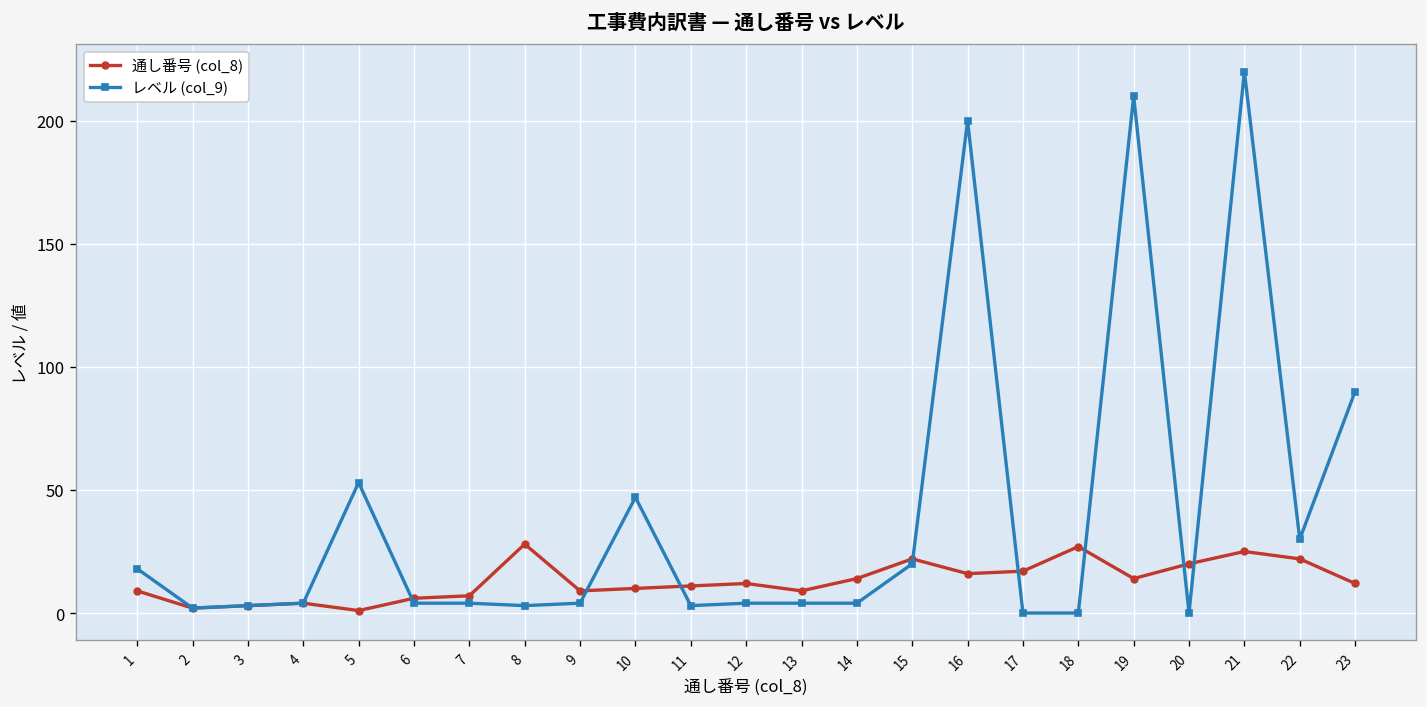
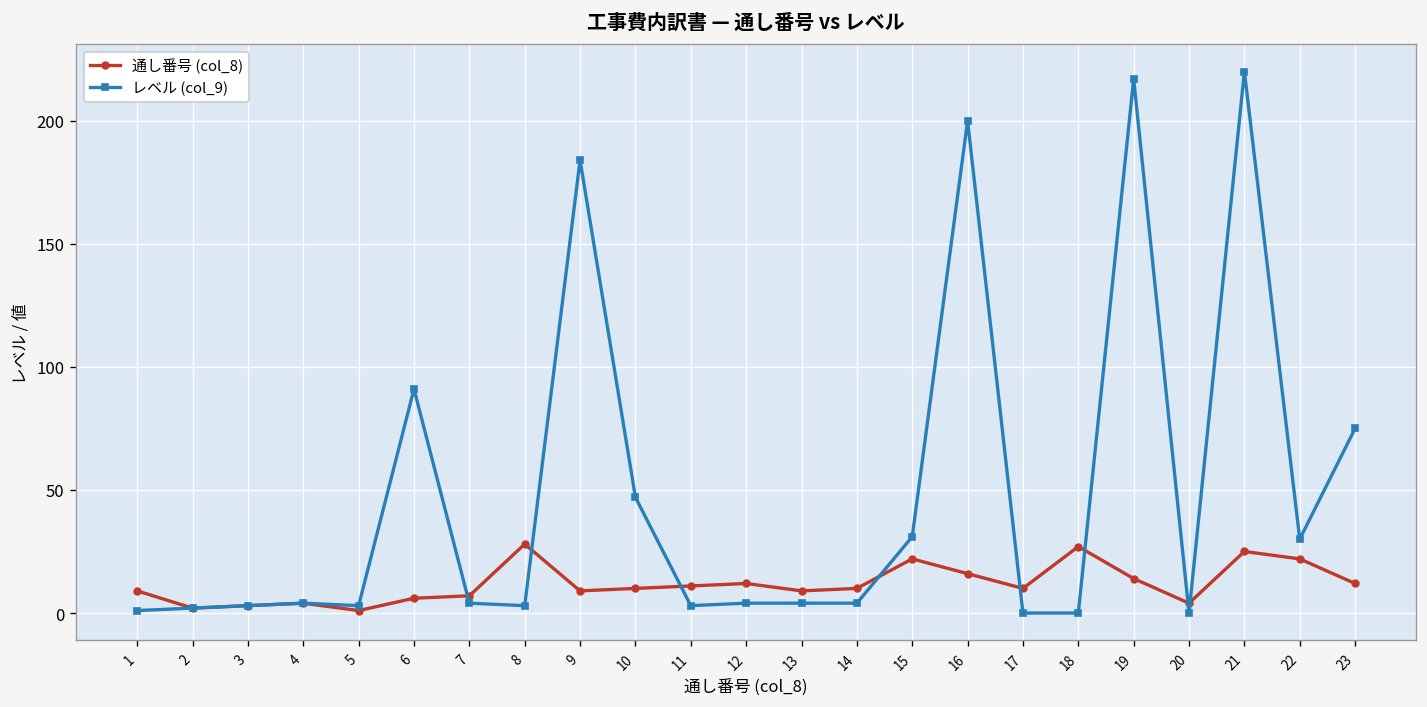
レベル (col_9), 1: 18 -> 1
レベル (col_9), 5: 53 -> 3
レベル (col_9), 6: 4 -> 91
レベル (col_9), 9: 4 -> 184
通し番号 (col_8), 14: 14 -> 10
レベル (col_9), 15: 20 -> 31
通し番号 (col_8), 17: 17 -> 10
レベル (col_9), 19: 210 -> 217
通し番号 (col_8), 20: 20 -> 4
レベル (col_9), 23: 90 -> 75
